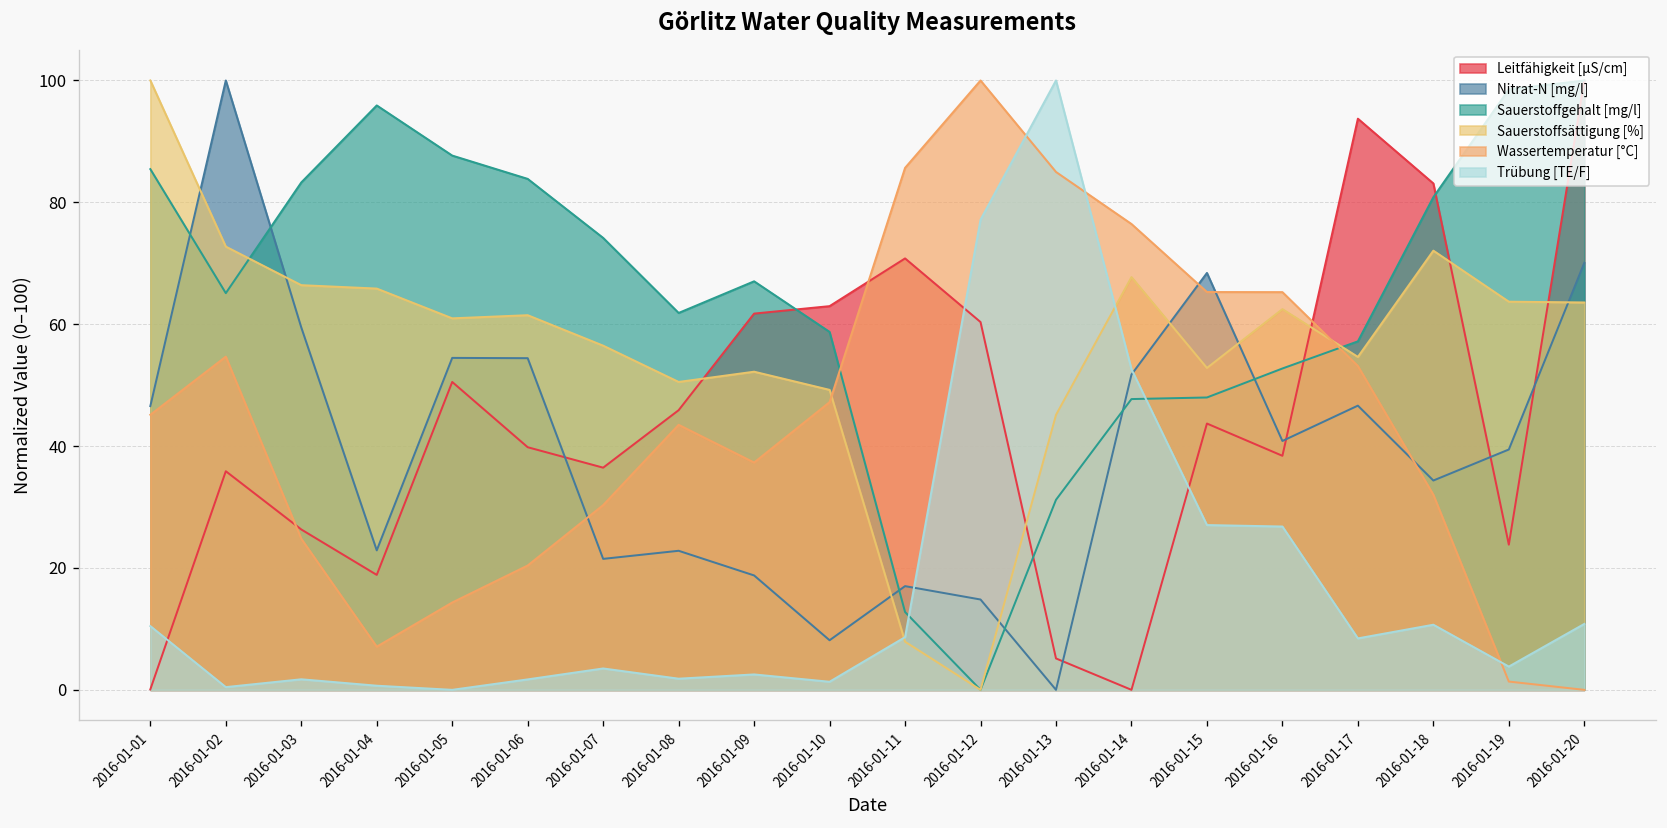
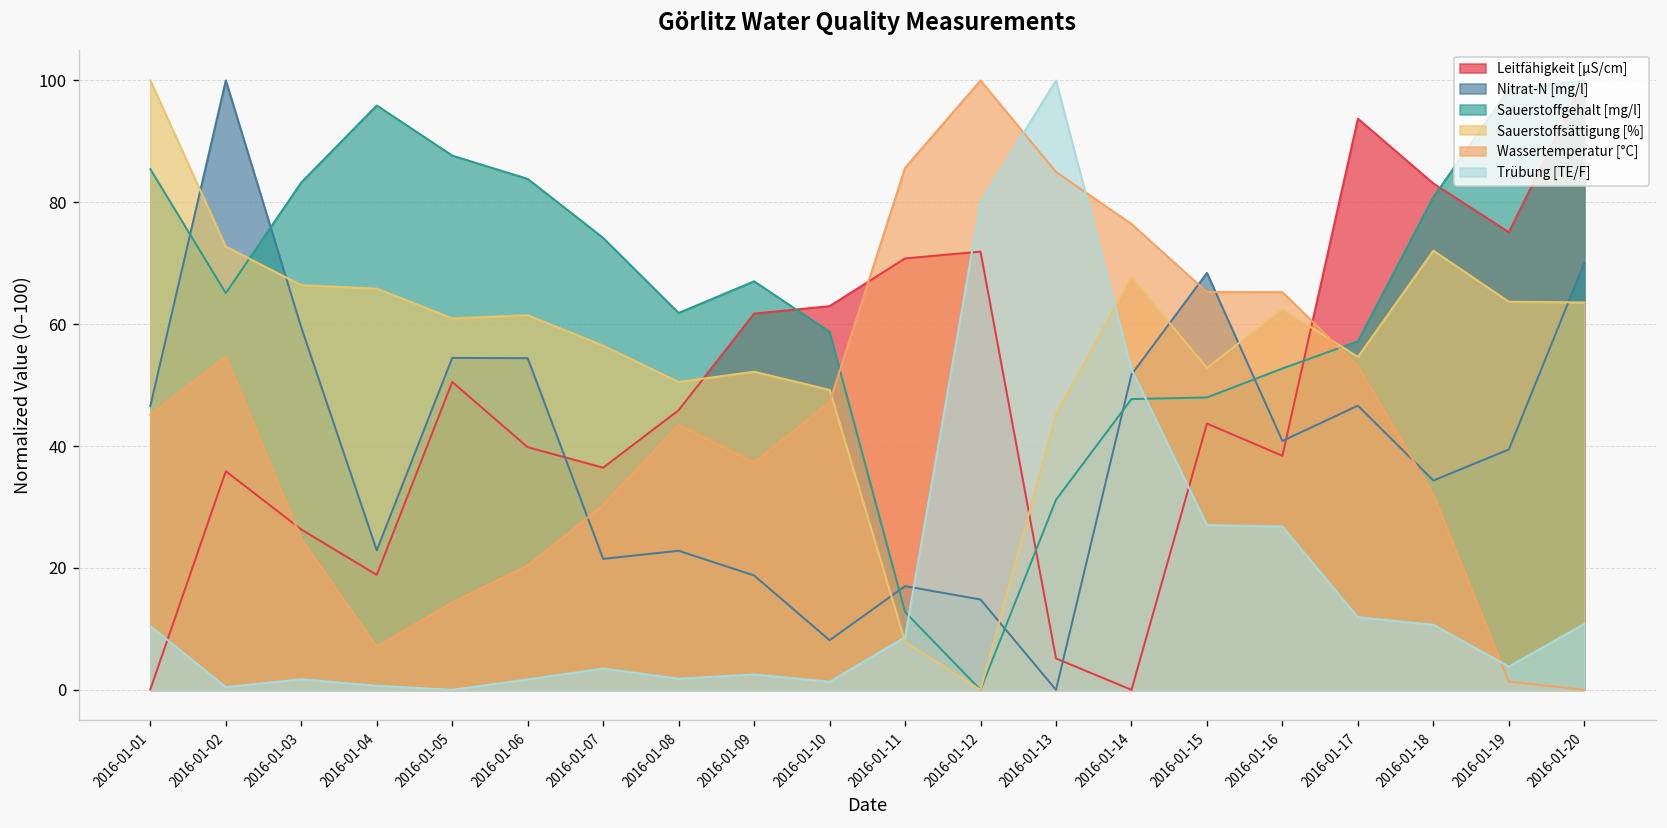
Leitfähigkeit [µS/cm], 2016-01-12: 60 -> 72
Trübung [TE/F], 2016-01-12: 77 -> 80
Trübung [TE/F], 2016-01-17: 8 -> 12
Leitfähigkeit [µS/cm], 2016-01-19: 24 -> 75
